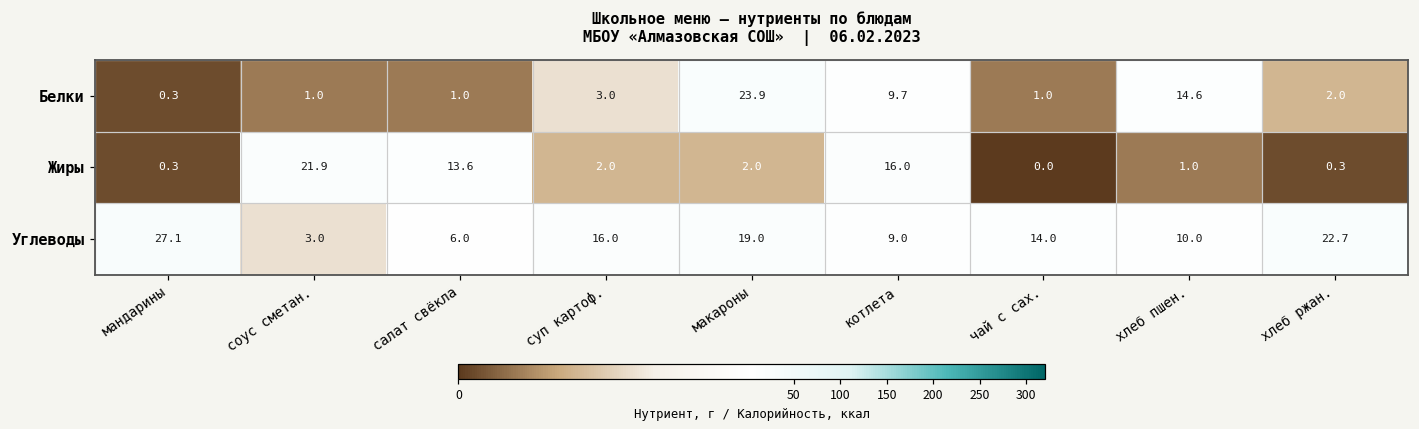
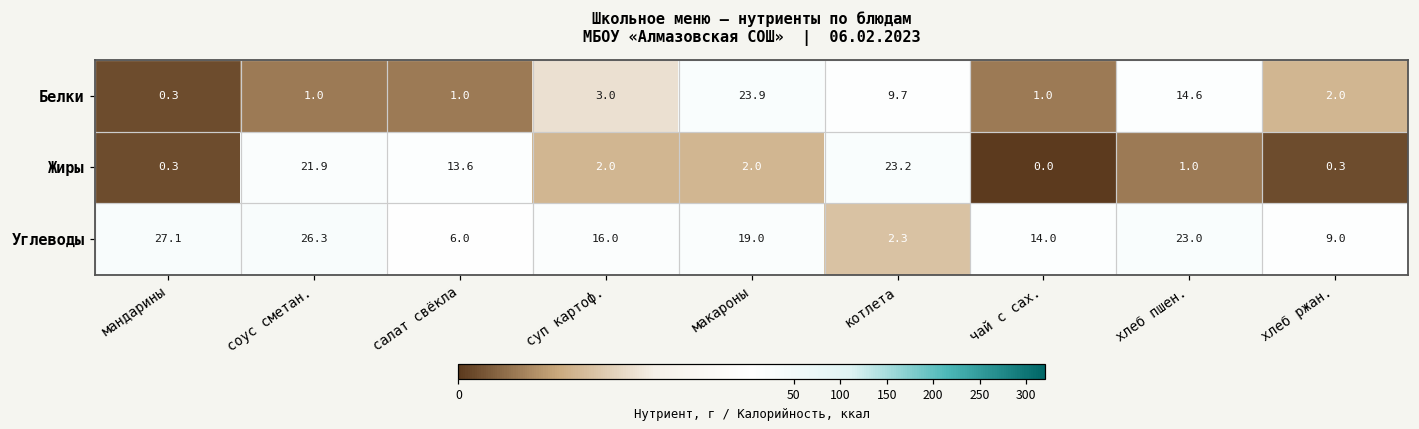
Жиры, котлета: 16.0 -> 23.2
Углеводы, соус сметан.: 3.0 -> 26.3
Углеводы, котлета: 9.0 -> 2.3
Углеводы, хлеб пшен.: 10.0 -> 23.0
Углеводы, хлеб ржан.: 22.7 -> 9.0
